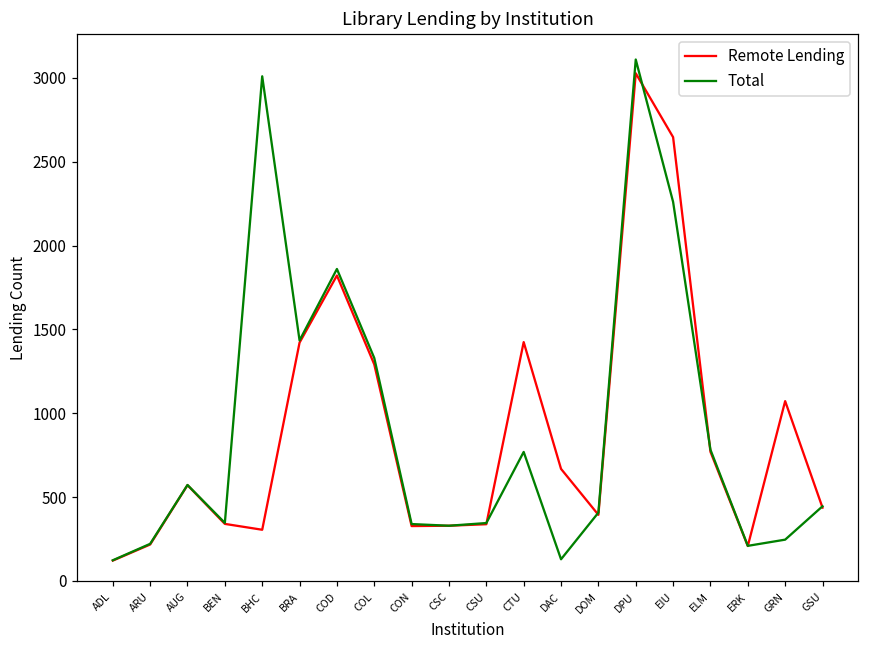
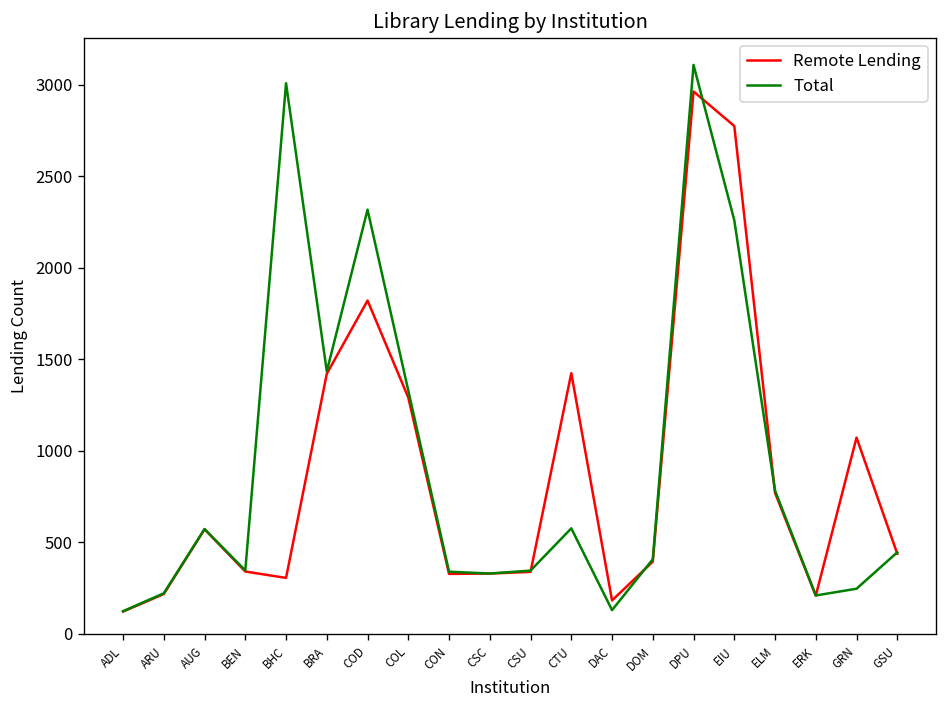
Total, COD: 1860 -> 2320
Total, CTU: 770 -> 580
Remote Lending, DAC: 670 -> 180
Remote Lending, DPU: 3030 -> 2960
Remote Lending, EIU: 2650 -> 2780
